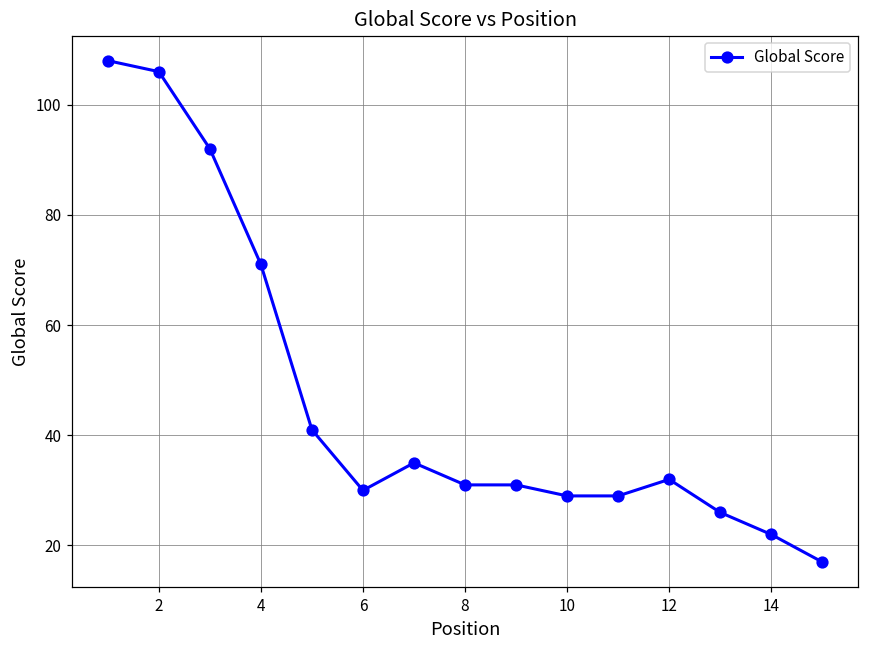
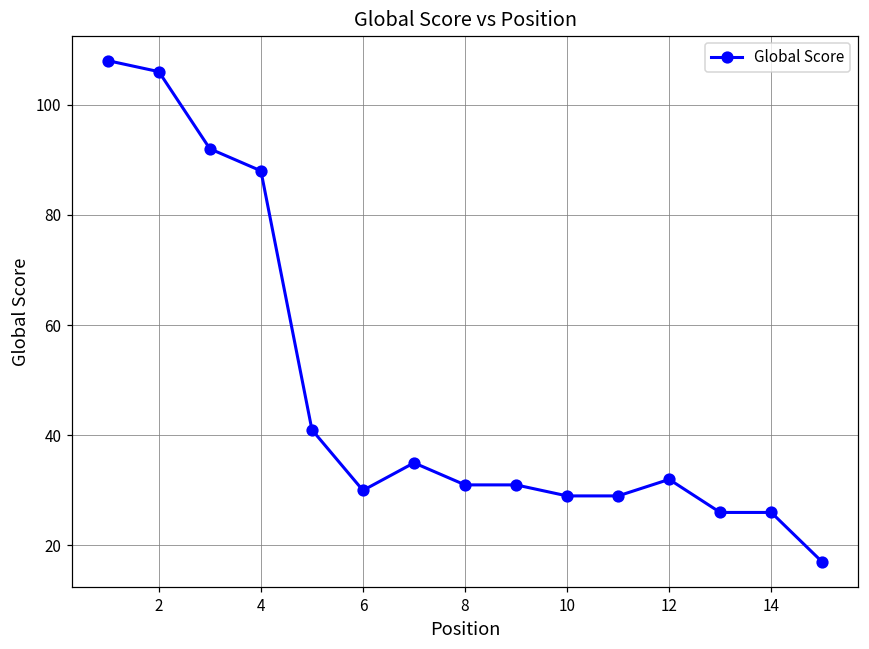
4: 71 -> 88
14: 22 -> 26
